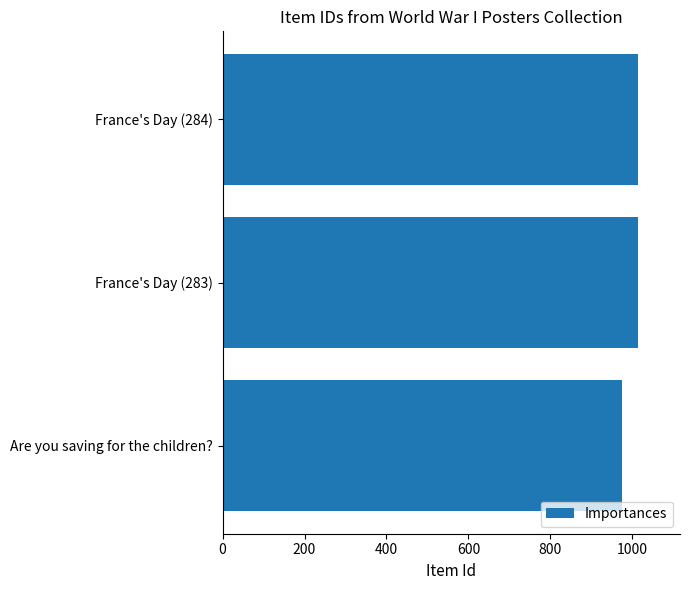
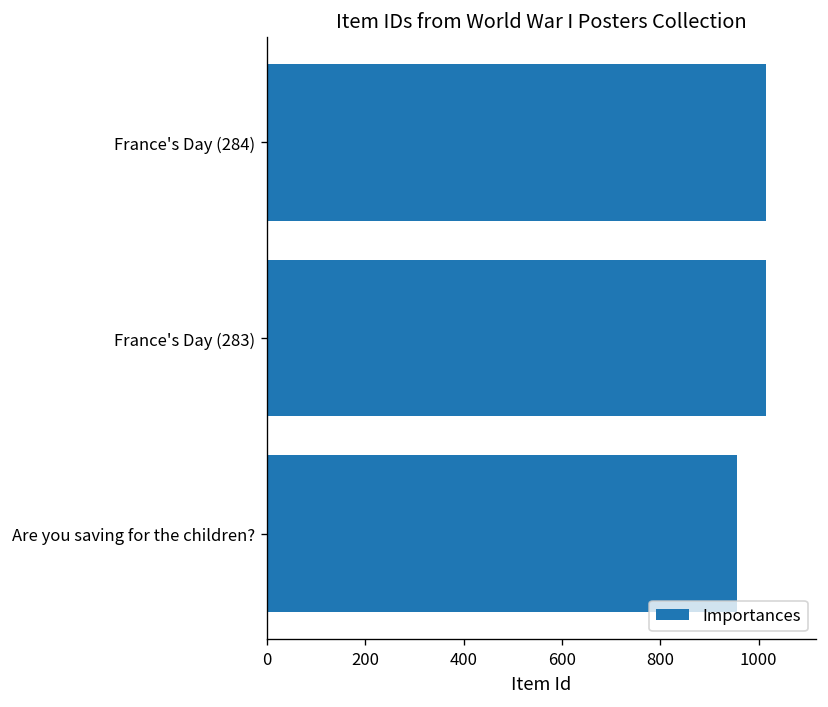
Are you saving for the children?: 980 -> 960
